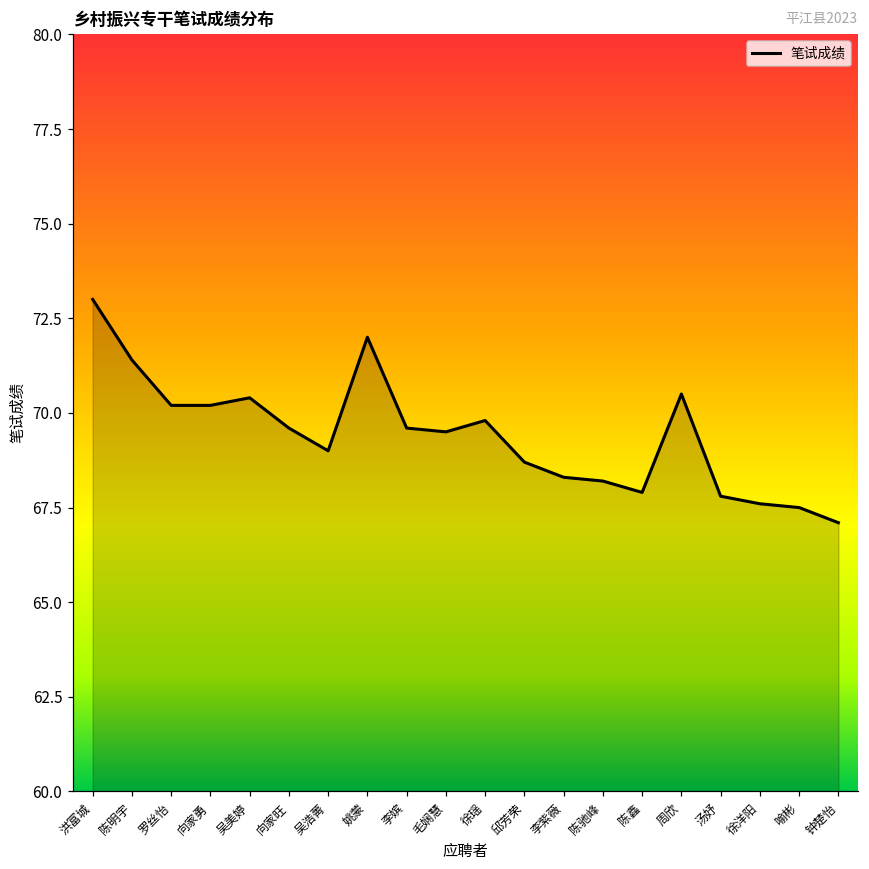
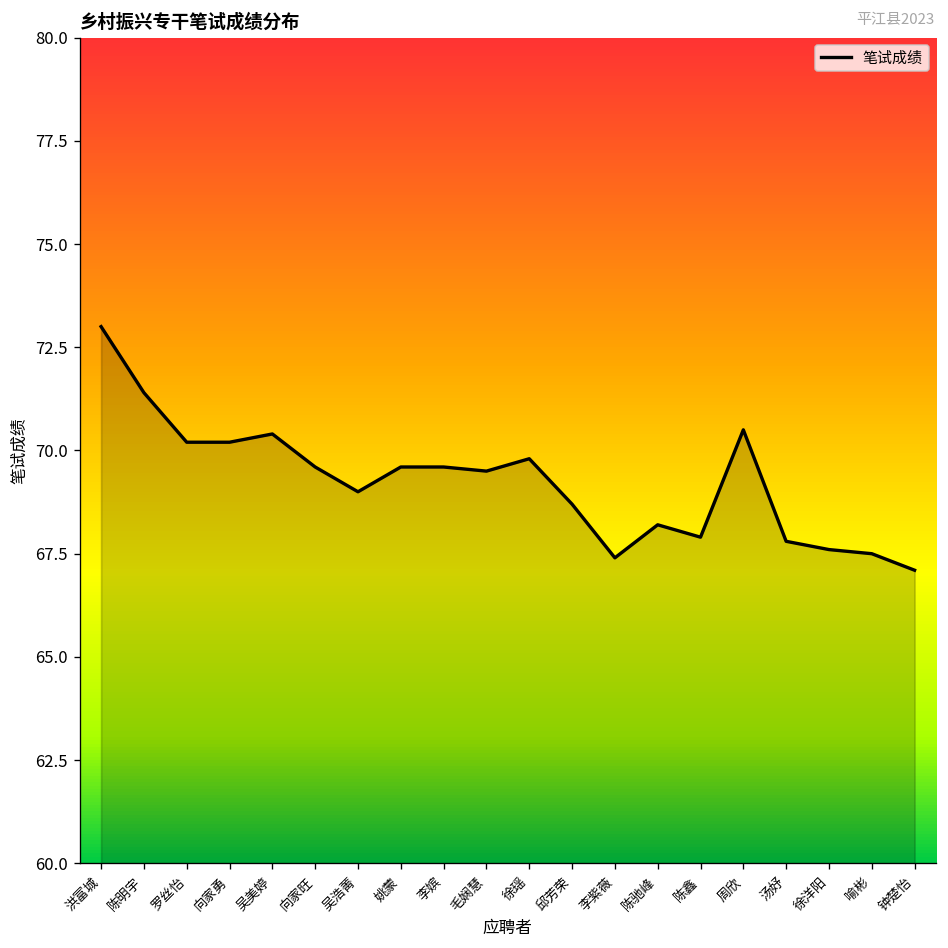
姚蒙: 72.0 -> 69.6
李紫薇: 68.3 -> 67.4
